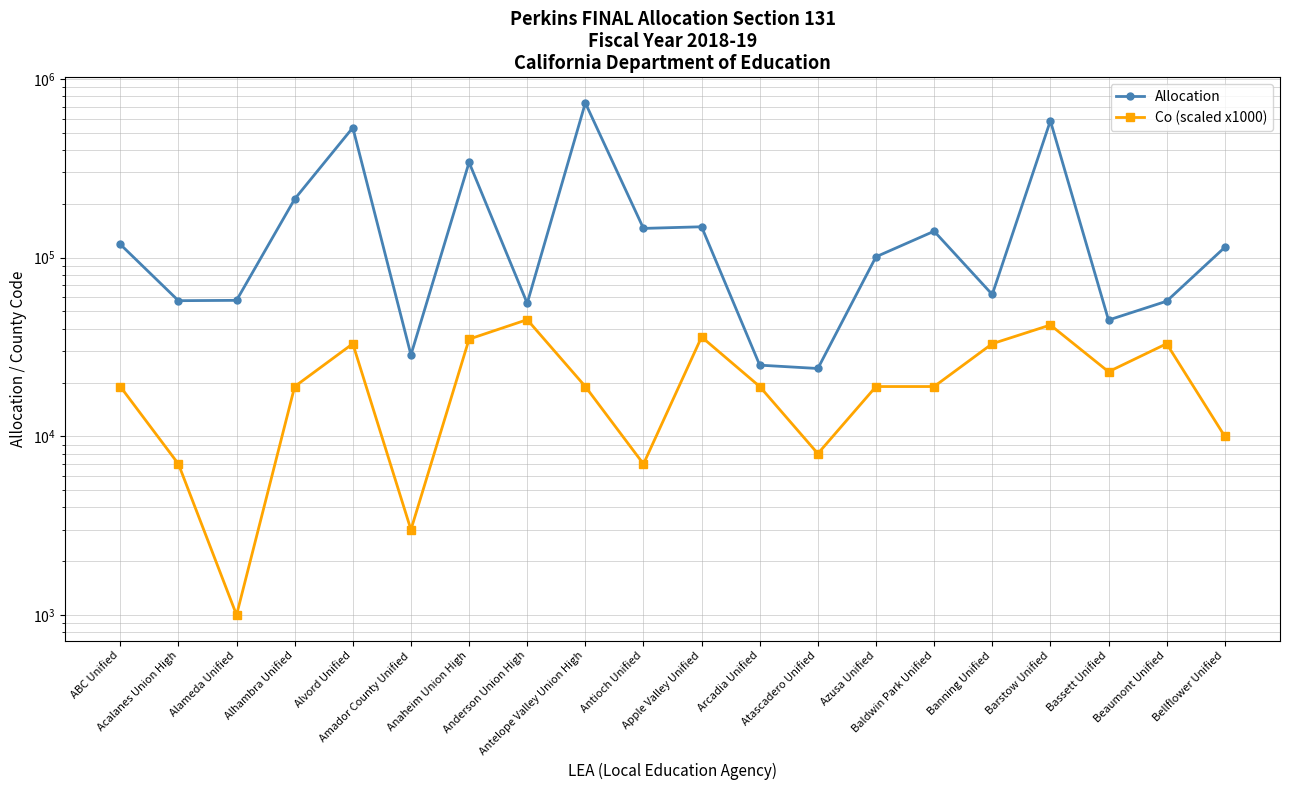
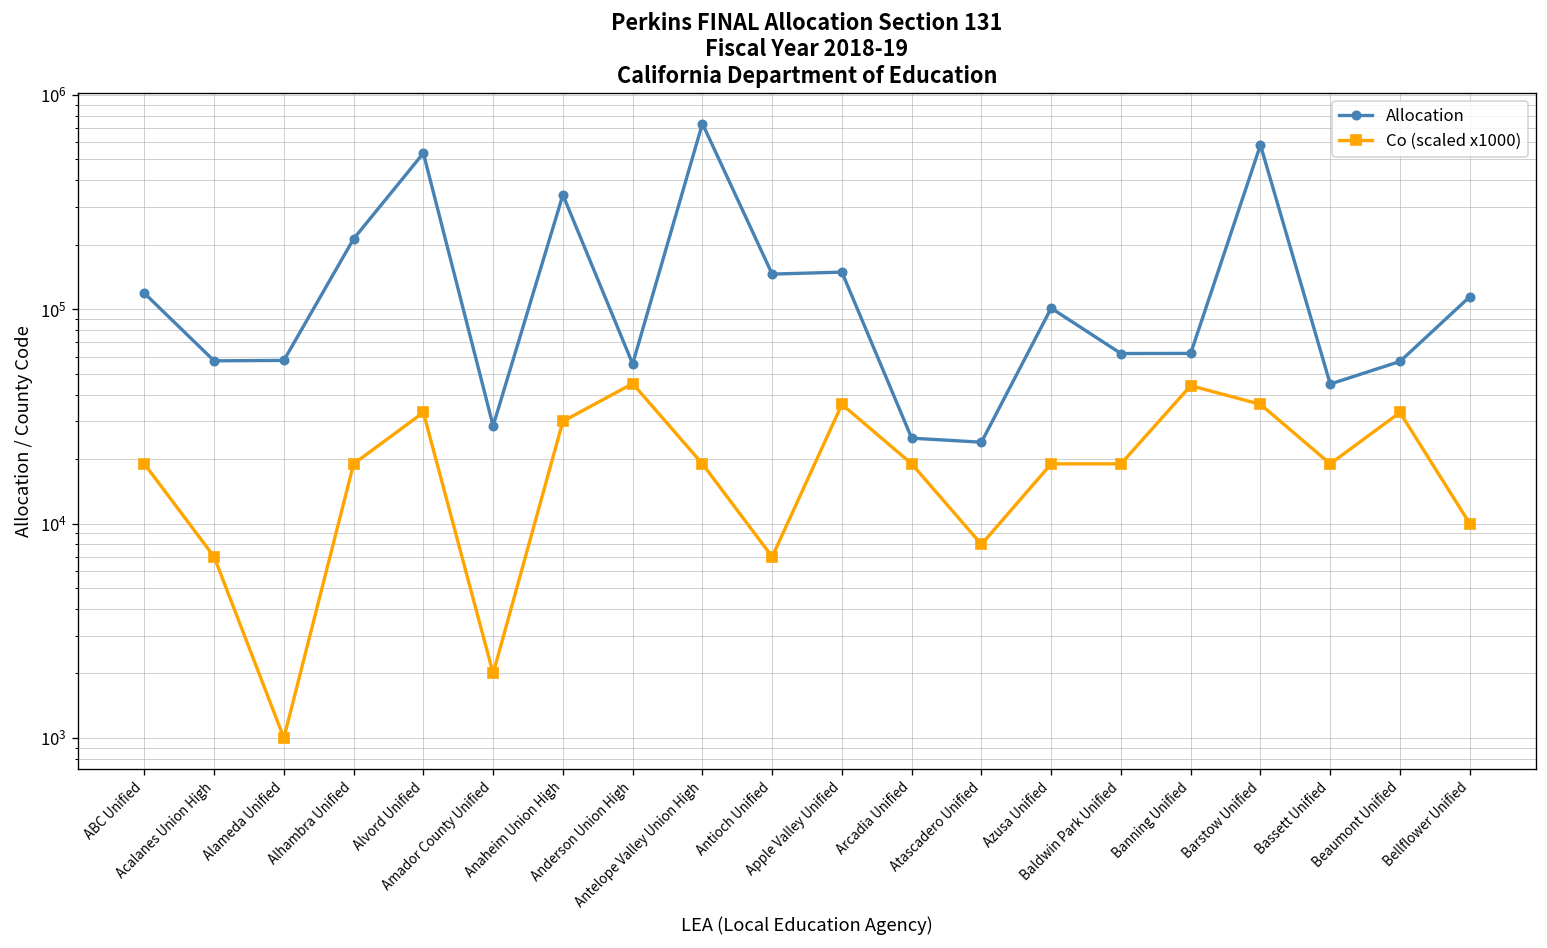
Co (scaled x1000), Amador County Unified: 3000 -> 2000
Co (scaled x1000), Anaheim Union High: 35000 -> 30000
Allocation, Baldwin Park Unified: 140000 -> 62000
Co (scaled x1000), Banning Unified: 33000 -> 44000
Co (scaled x1000), Barstow Unified: 42000 -> 36000
Co (scaled x1000), Bassett Unified: 23000 -> 19000
